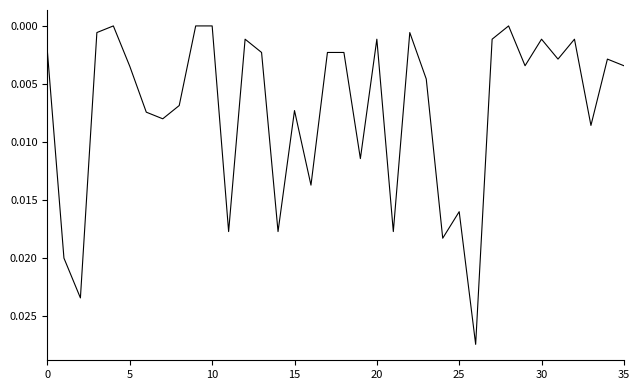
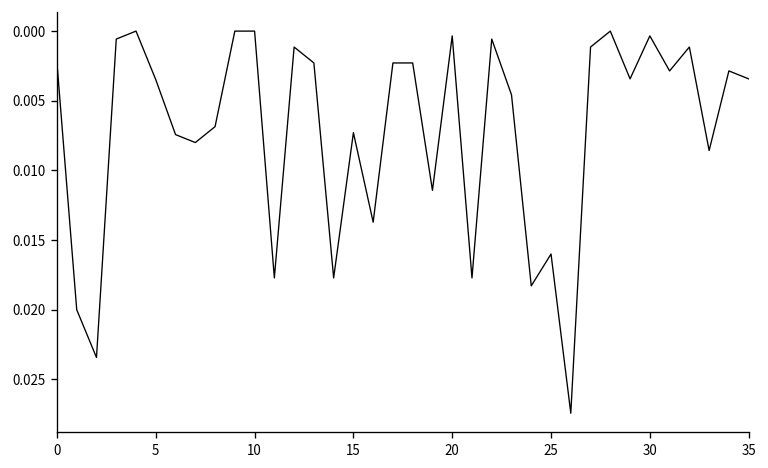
20: 0.0011 -> 0.0003
30: 0.0011 -> 0.0003
